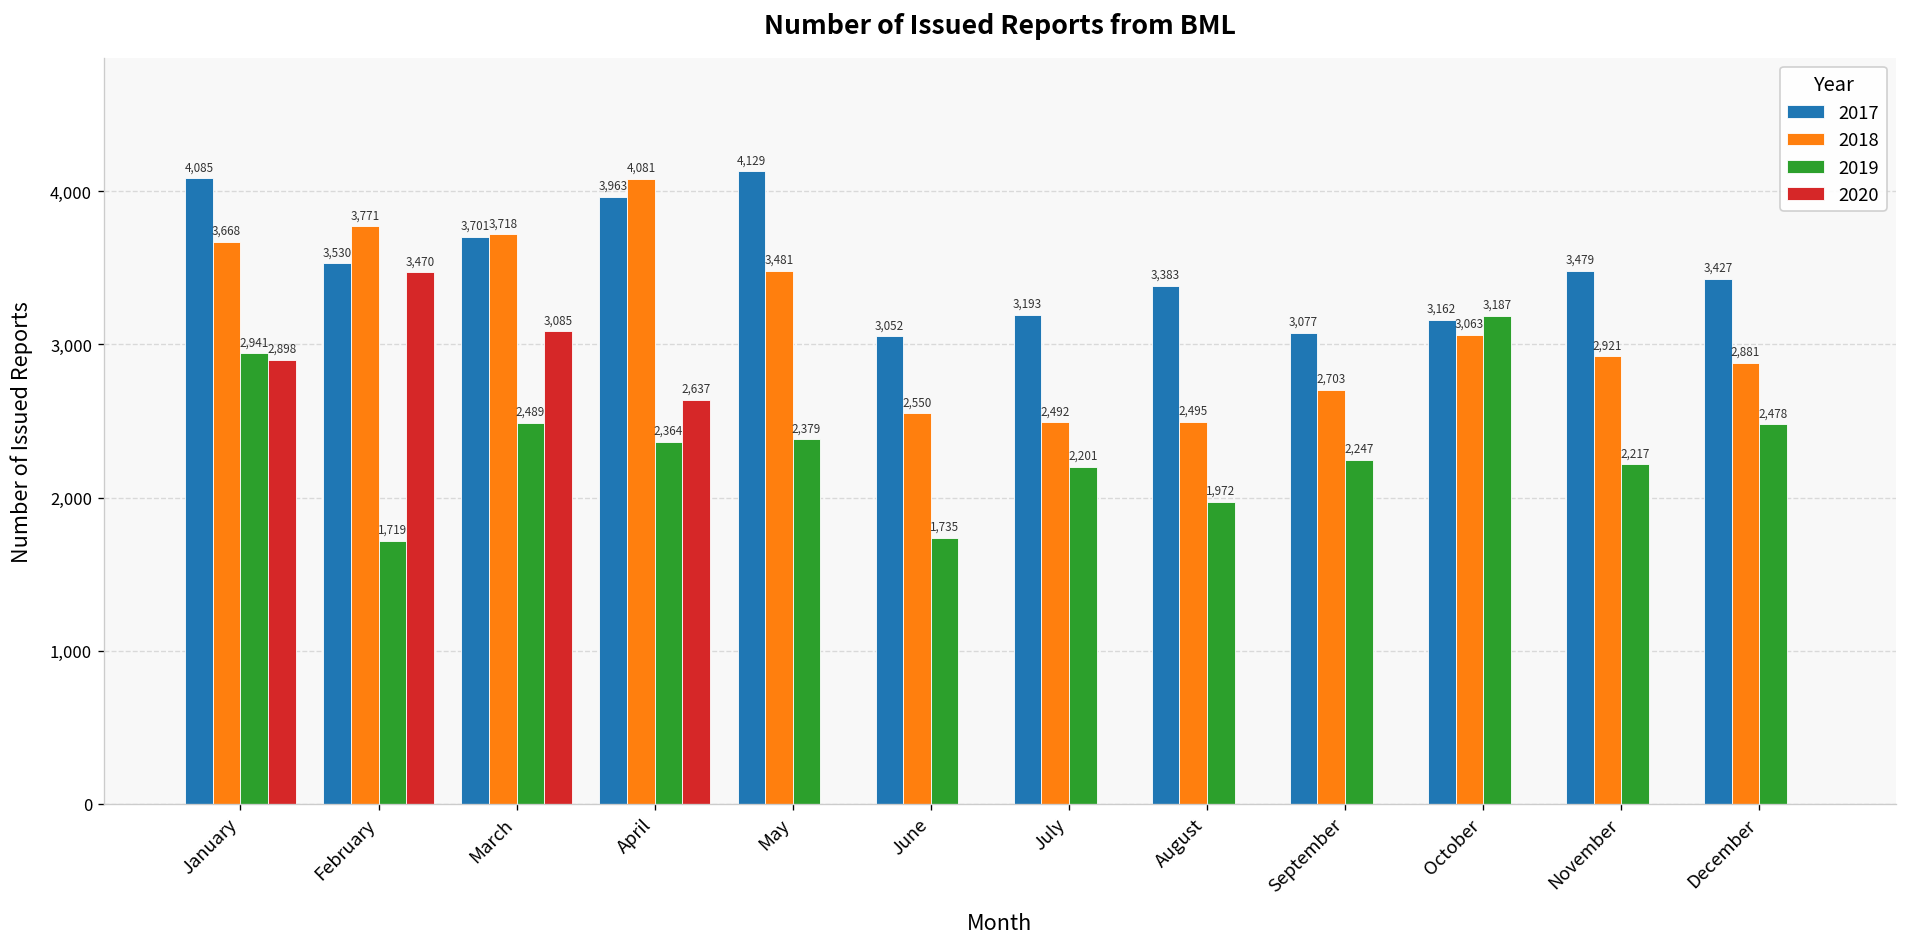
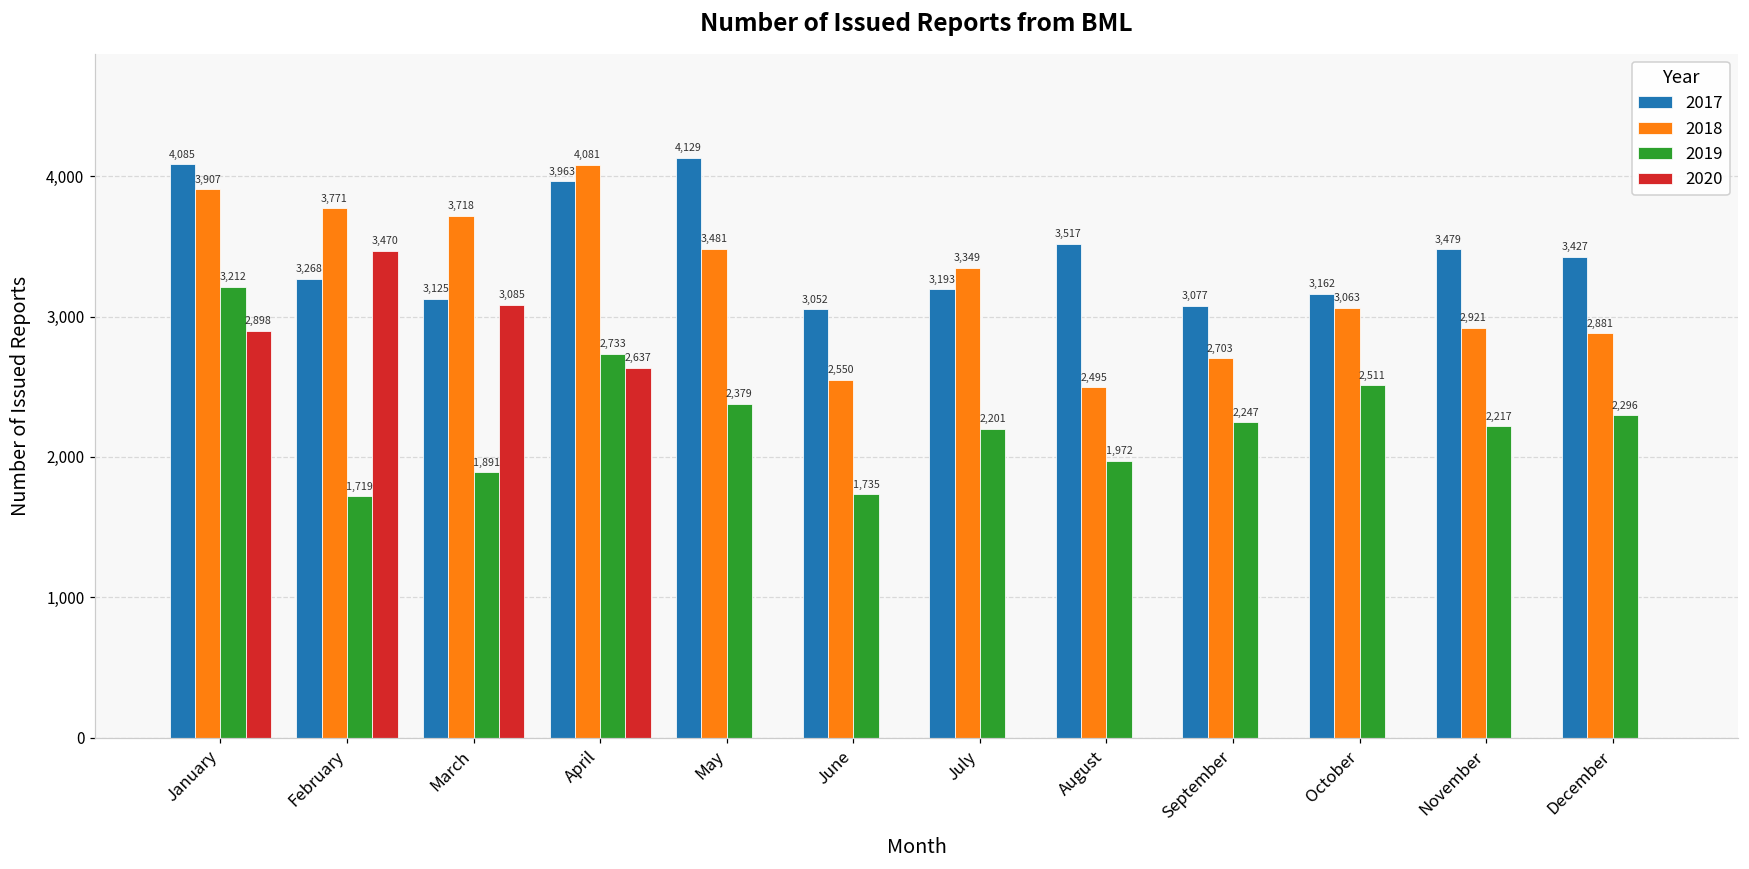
2018, January: 3,668 -> 3,907
2019, January: 2,941 -> 3,212
2017, February: 3,530 -> 3,268
2017, March: 3,701 -> 3,125
2019, March: 2,489 -> 1,891
2019, April: 2,364 -> 2,733
2018, July: 2,492 -> 3,349
2017, August: 3,383 -> 3,517
2019, October: 3,187 -> 2,511
2019, December: 2,478 -> 2,296
